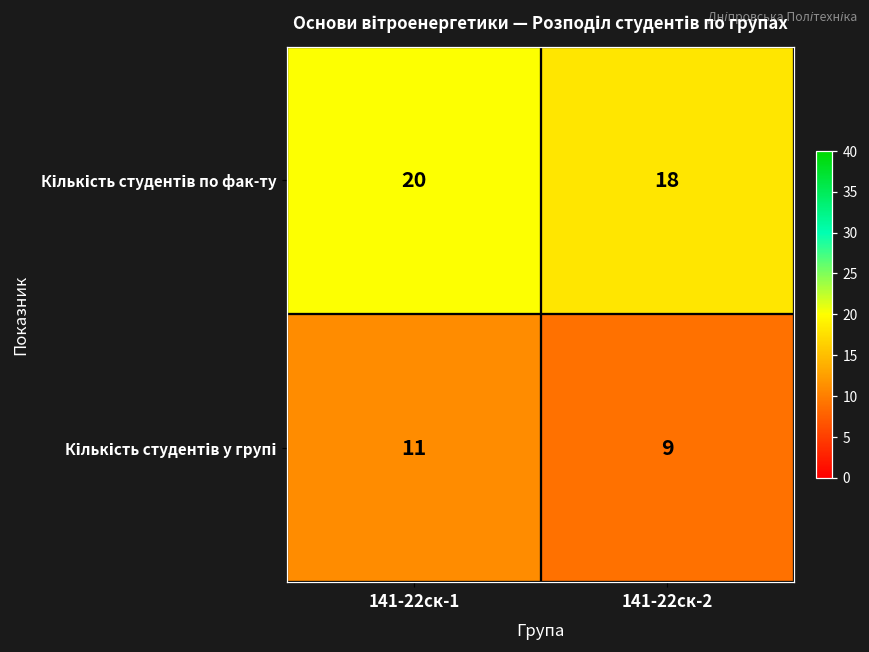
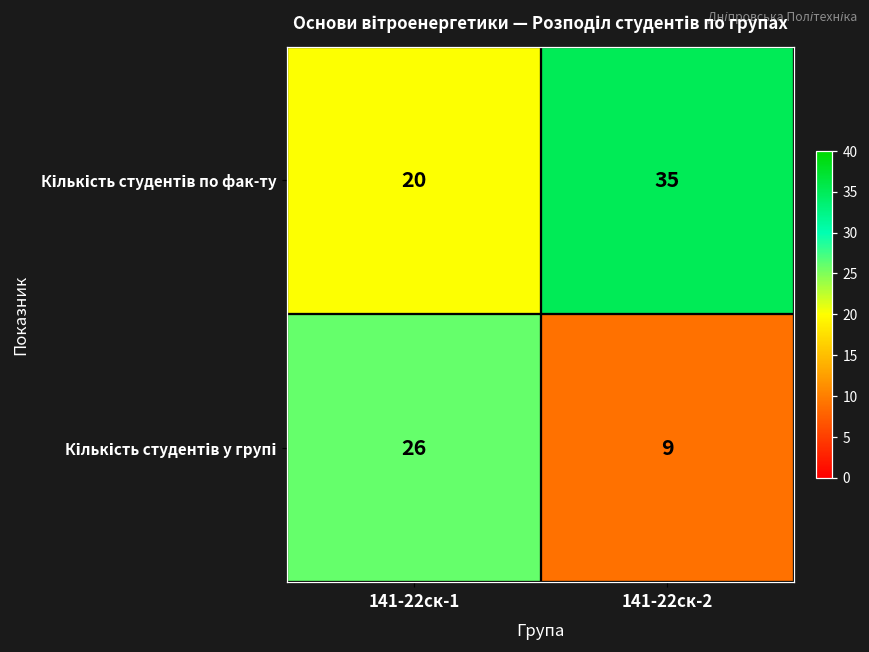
Кількість студентів по фак-ту, 141-22ск-2: 18 -> 35
Кількість студентів у групі, 141-22ск-1: 11 -> 26
